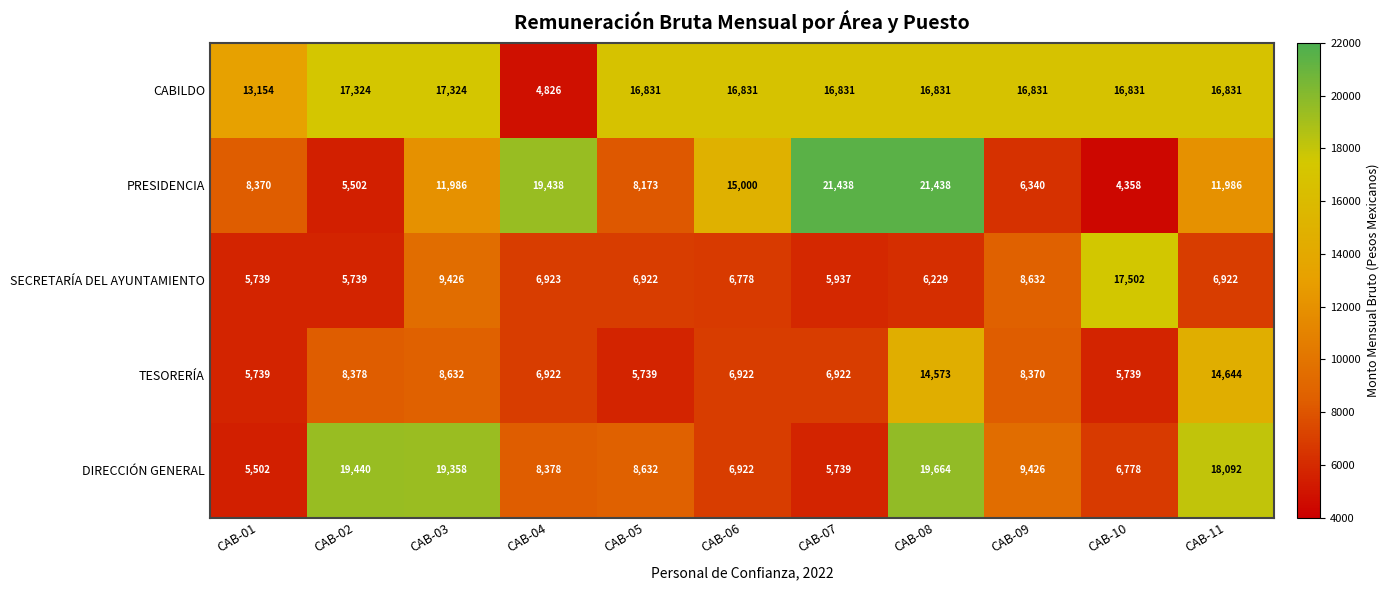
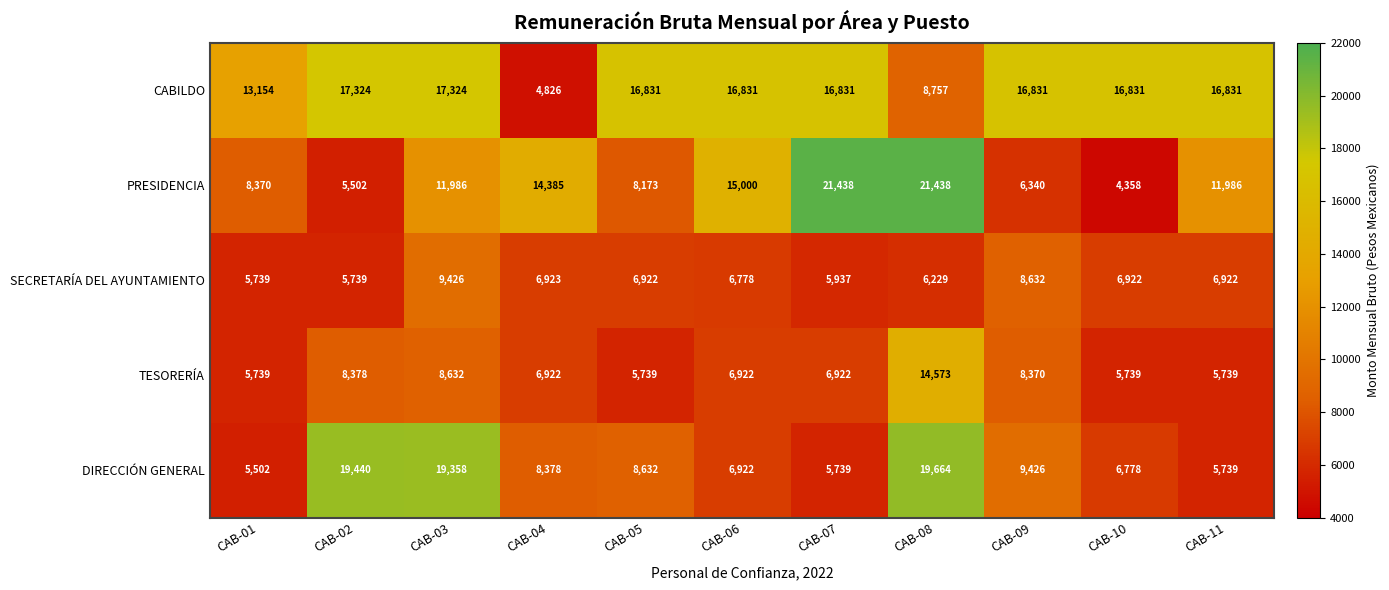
CABILDO, CAB-08: 16,831 -> 8,757
PRESIDENCIA, CAB-04: 19,438 -> 14,385
SECRETARÍA DEL AYUNTAMIENTO, CAB-10: 17,502 -> 6,922
TESORERÍA, CAB-11: 14,644 -> 5,739
DIRECCIÓN GENERAL, CAB-11: 18,092 -> 5,739
